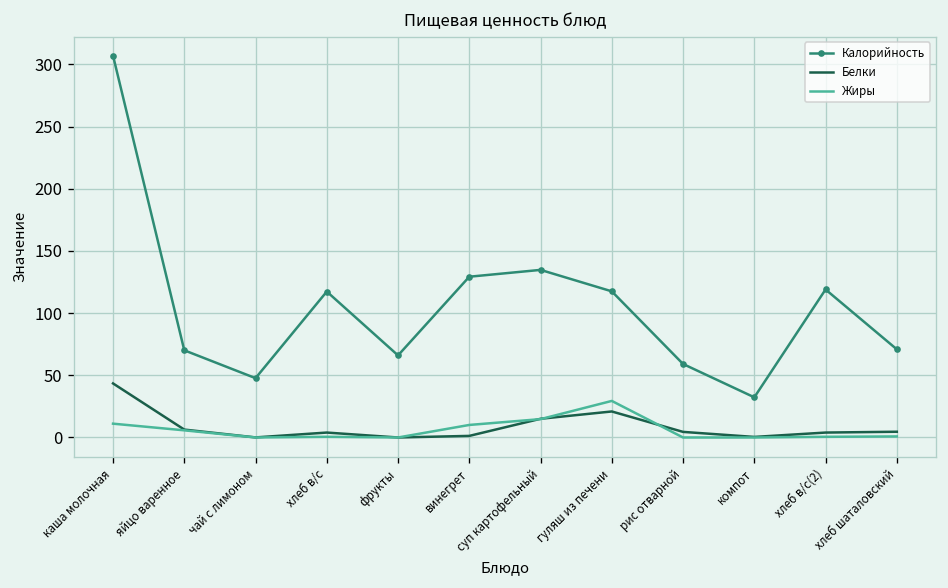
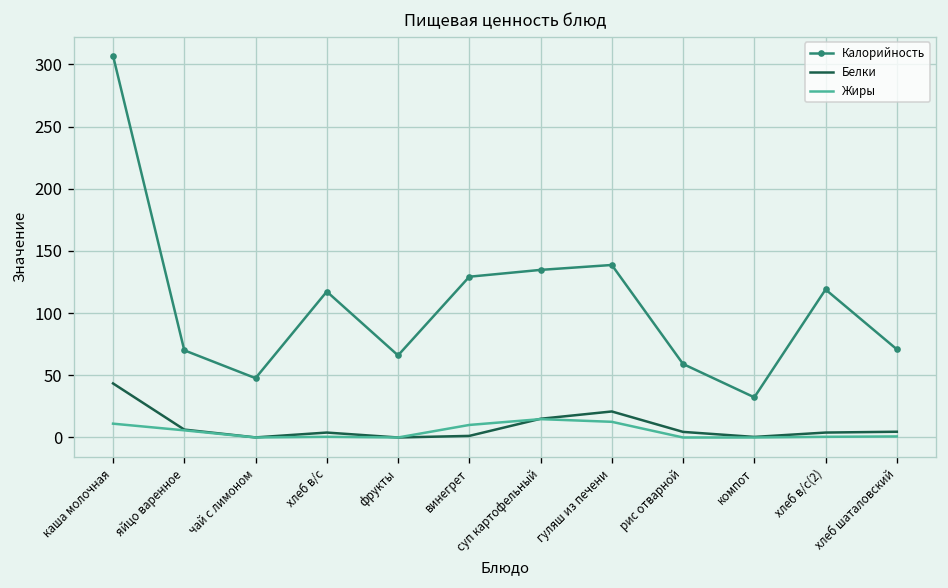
Калорийность, гуляш из печени: 118 -> 139
Жиры, гуляш из печени: 29 -> 13
